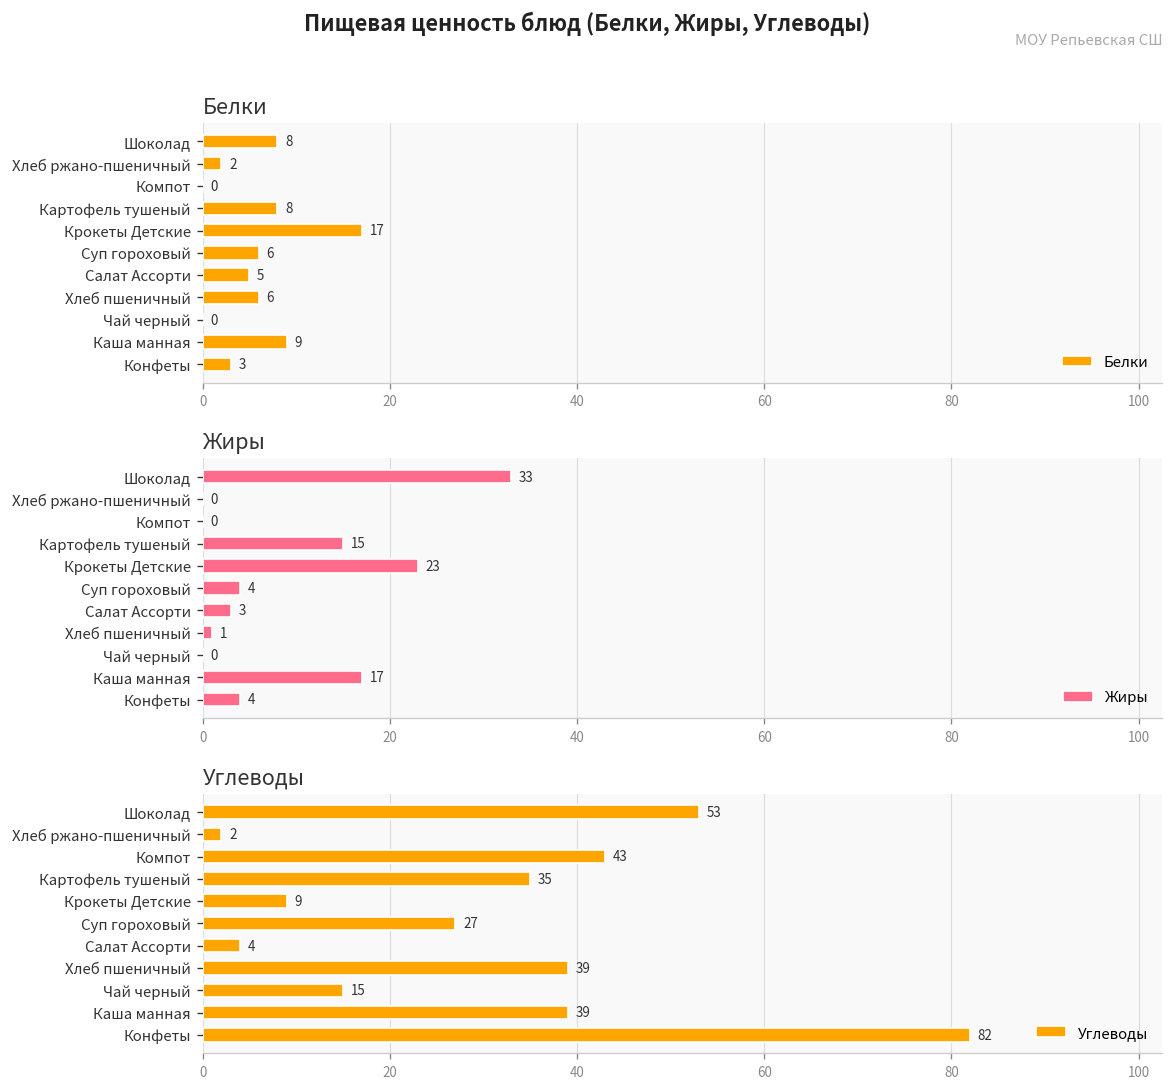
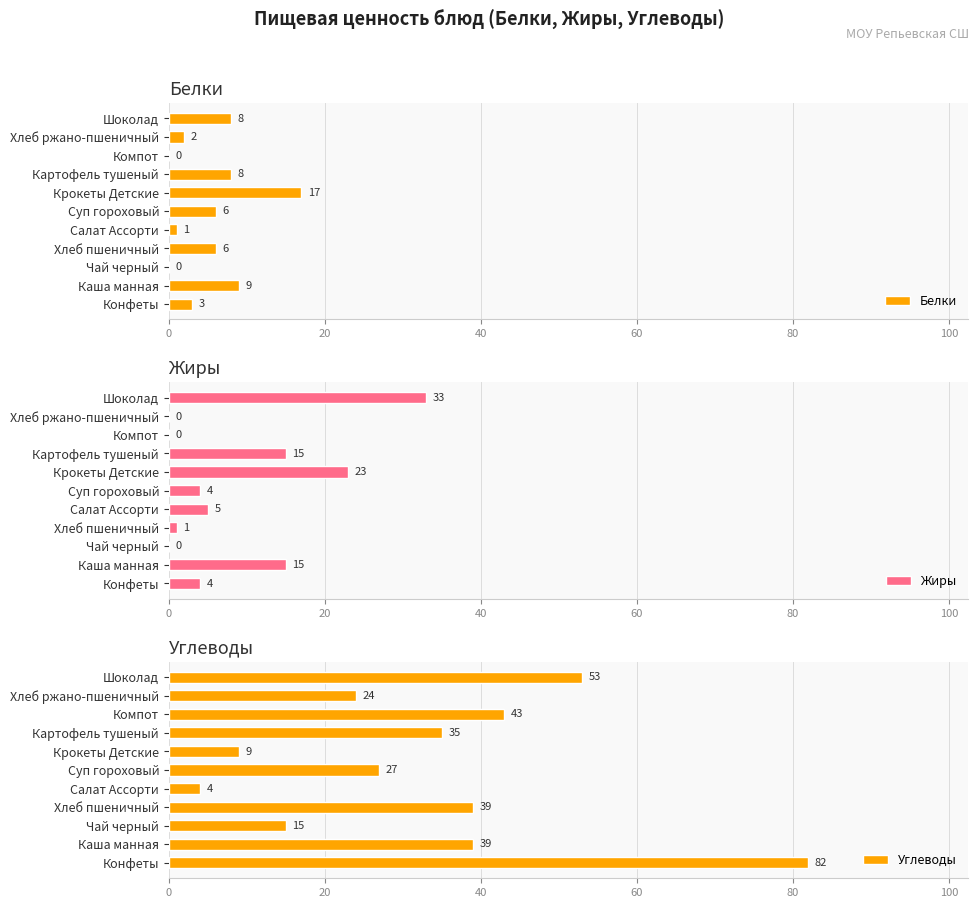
Белки, Салат Ассорти: 5 -> 1
Жиры, Салат Ассорти: 3 -> 5
Жиры, Каша манная: 17 -> 15
Углеводы, Хлеб ржано-пшеничный: 2 -> 24
